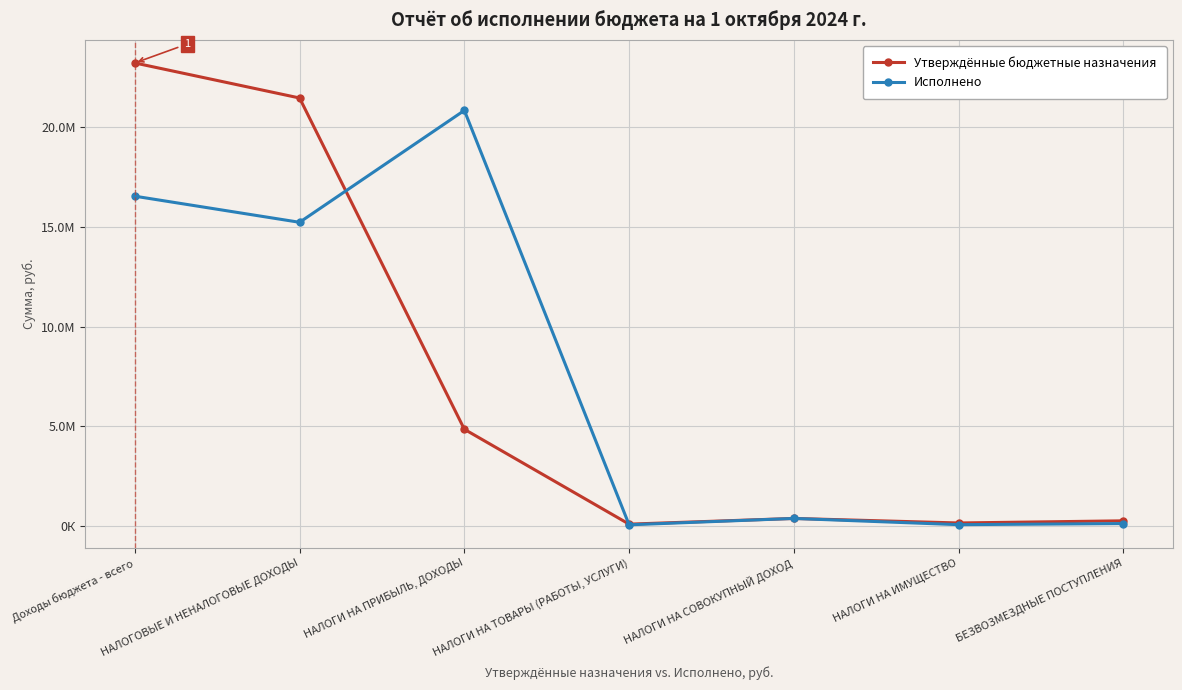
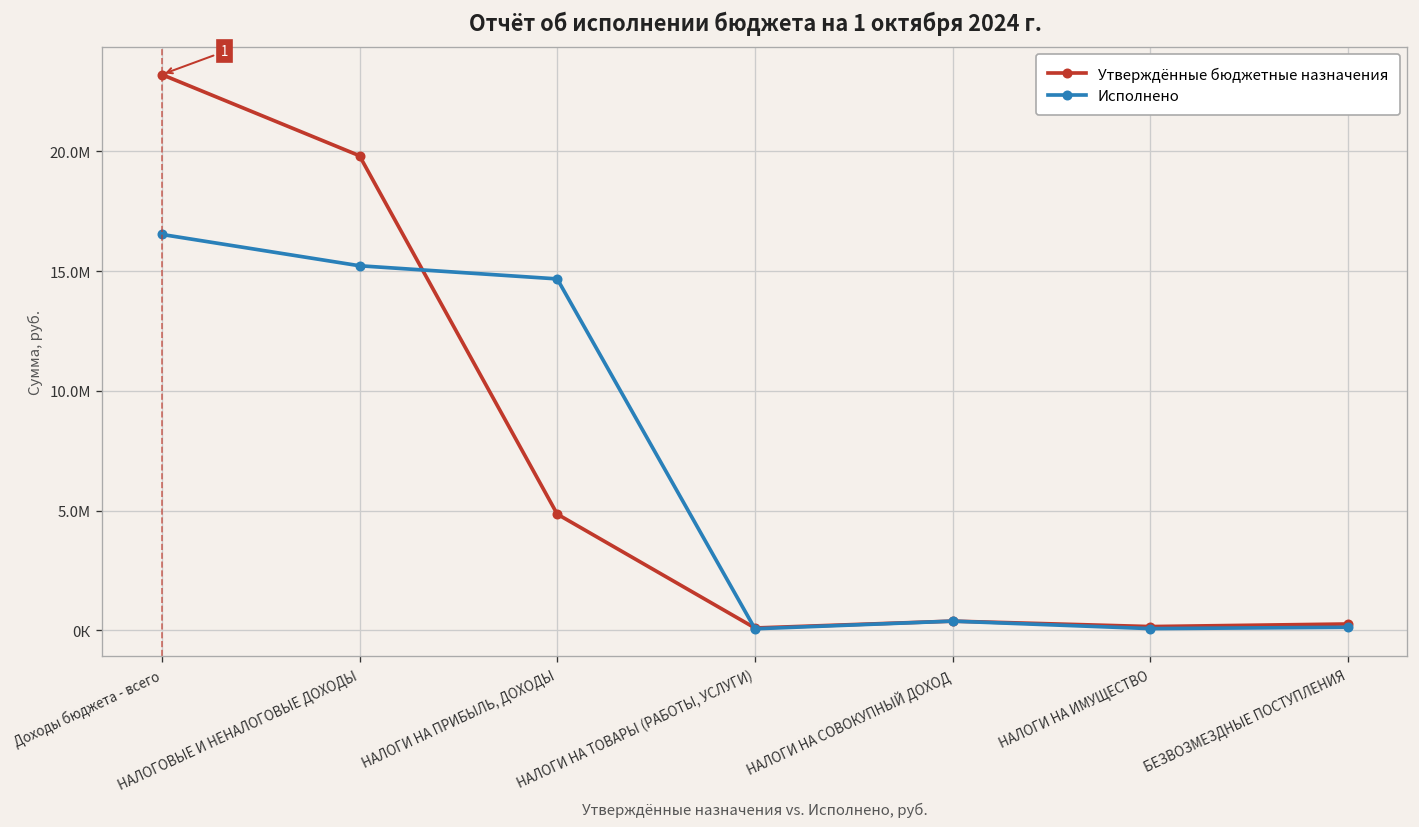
Утверждённые бюджетные назначения, НАЛОГОВЫЕ И НЕНАЛОГОВЫЕ ДОХОДЫ: 21.4М -> 19.8М
Исполнено, НАЛОГИ НА ПРИБЫЛЬ, ДОХОДЫ: 20.8М -> 14.7М
